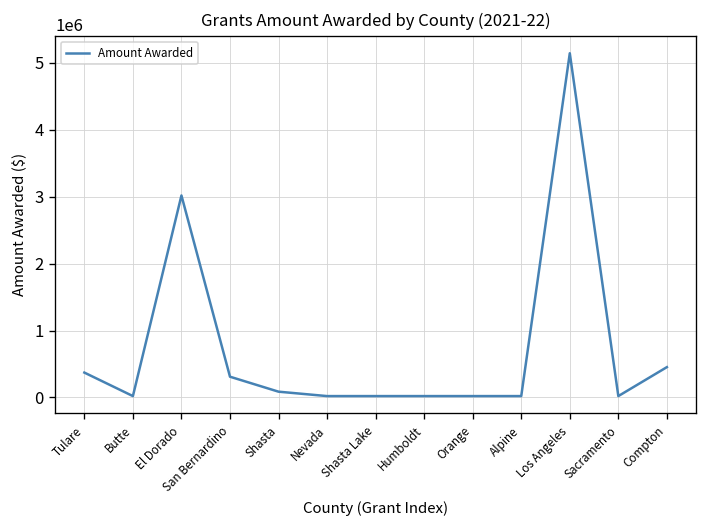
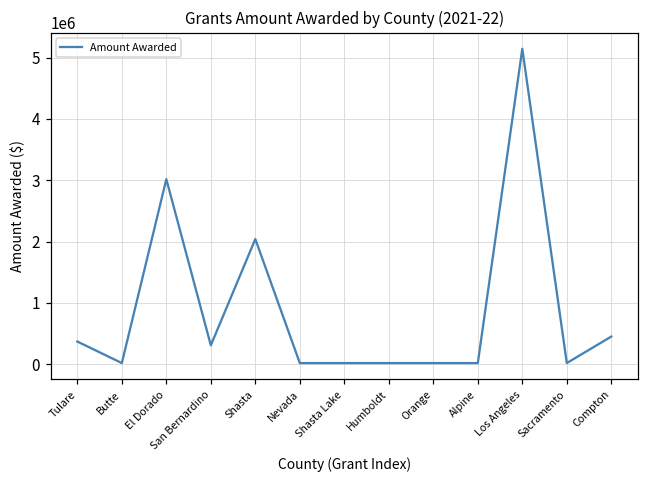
Shasta: 100000 -> 2000000
